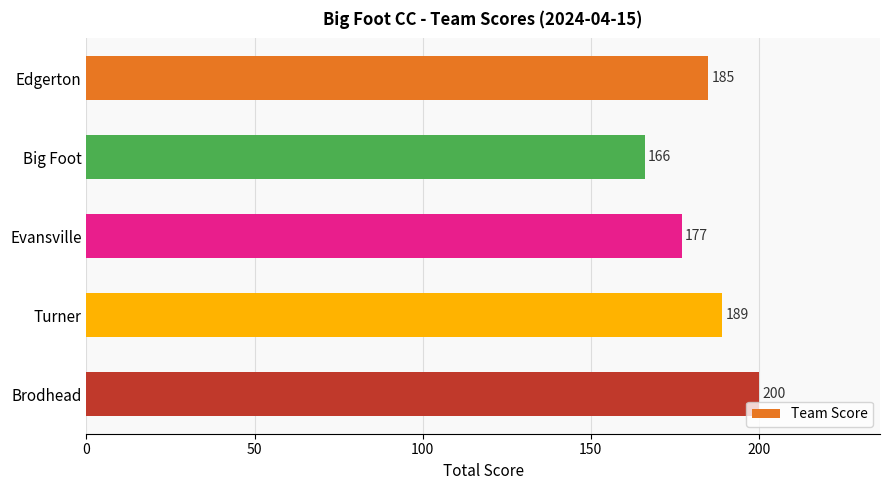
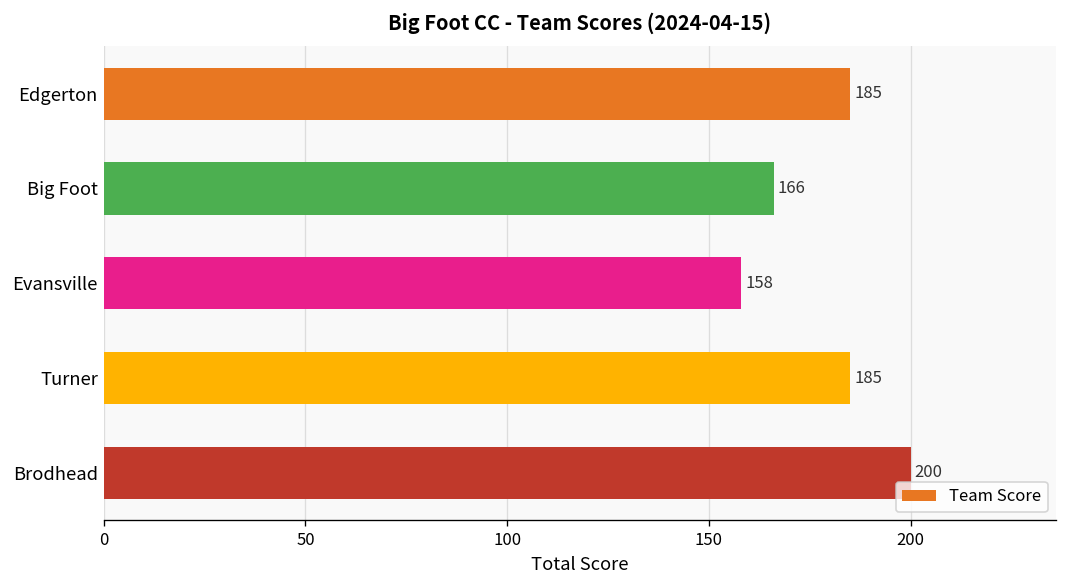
Evansville: 177 -> 158
Turner: 189 -> 185
